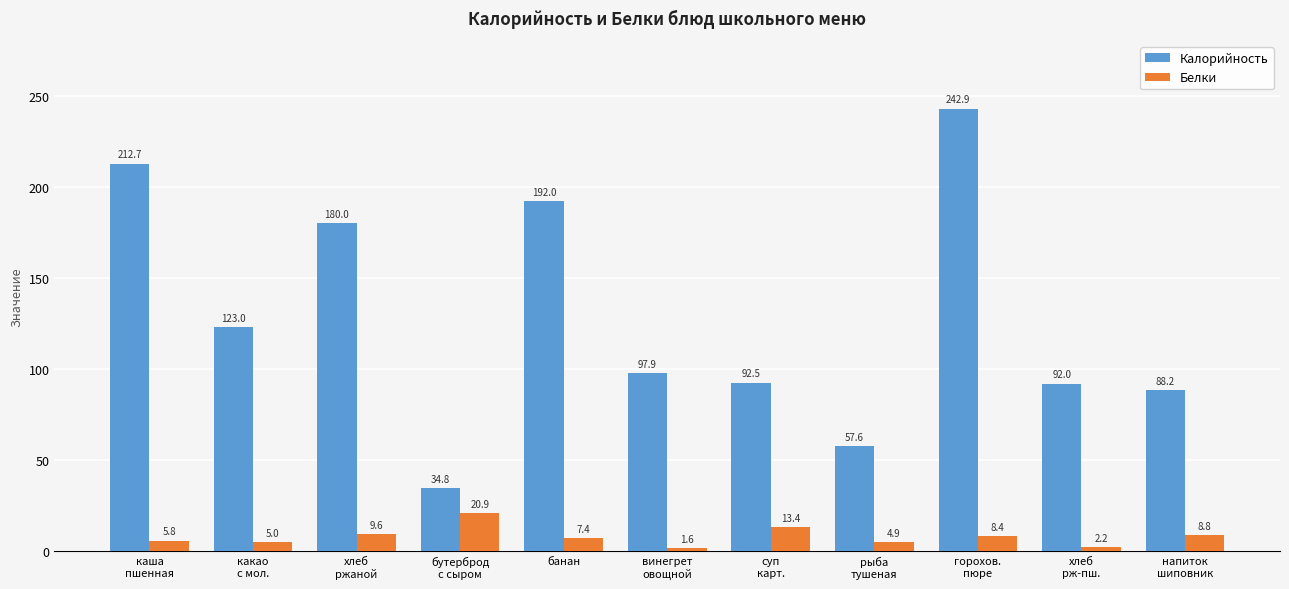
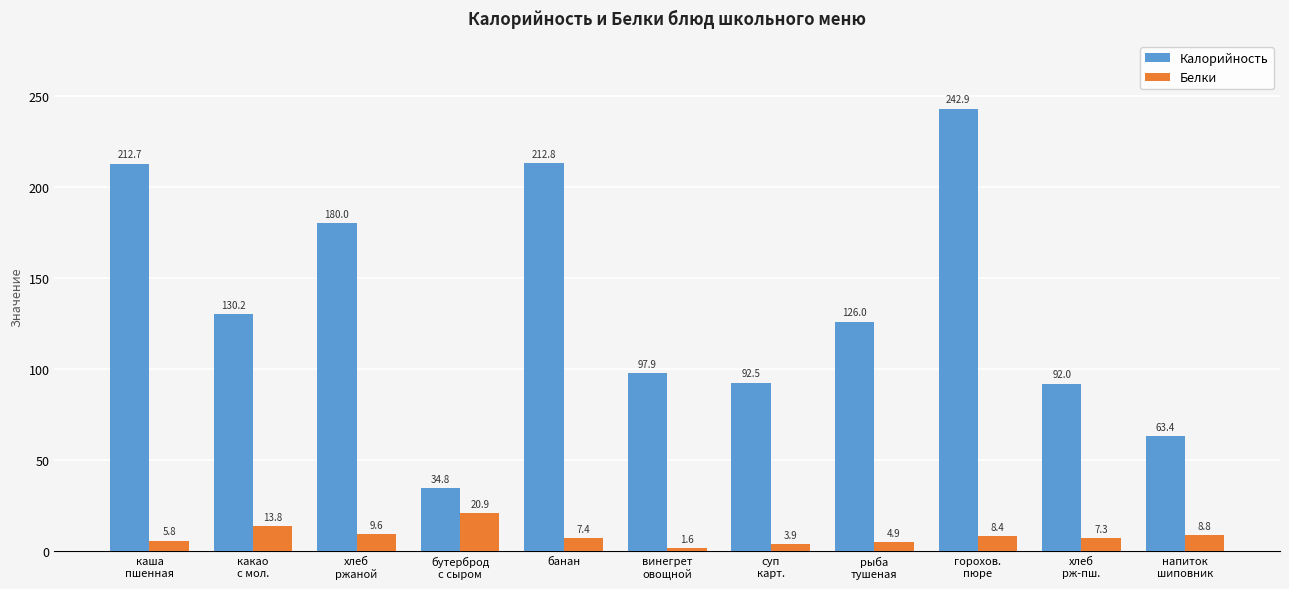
Калорийность, какао с мол.: 123.0 -> 130.2
Белки, какао с мол.: 5.0 -> 13.8
Калорийность, банан: 192.0 -> 212.8
Белки, суп карт.: 13.4 -> 3.9
Калорийность, рыба тушеная: 57.6 -> 126.0
Белки, хлеб рж-пш.: 2.2 -> 7.3
Калорийность, напиток шиповник: 88.2 -> 63.4
